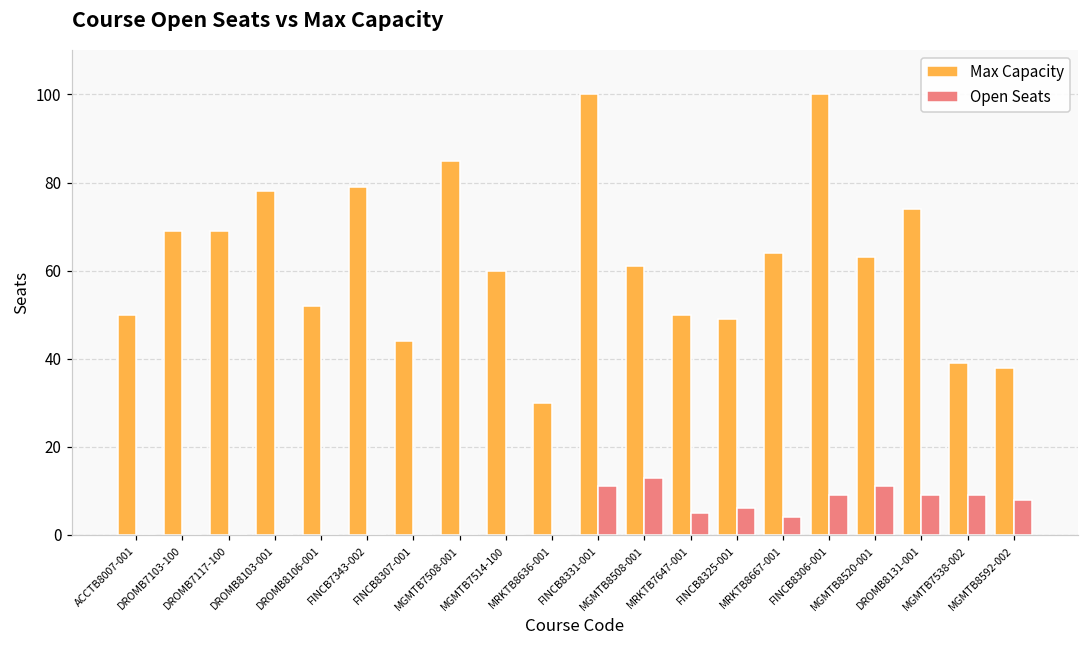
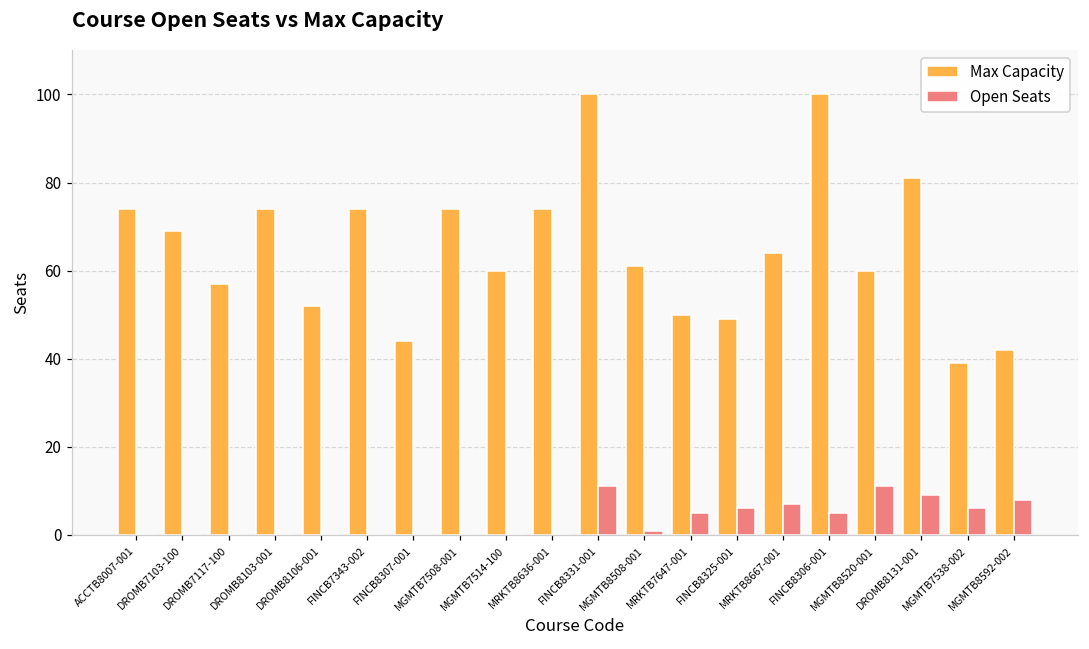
Max Capacity, ACCTB8007-001: 50 -> 74
Max Capacity, DROMB7117-100: 69 -> 57
Max Capacity, DROMB8103-001: 78 -> 74
Max Capacity, FINCB7343-002: 79 -> 74
Max Capacity, MGMTB7508-001: 85 -> 74
Max Capacity, MRKTB8636-001: 30 -> 74
Open Seats, MGMTB8508-001: 13 -> 1
Open Seats, MRKTB8667-001: 4 -> 7
Open Seats, FINCB8306-001: 9 -> 5
Max Capacity, MGMTB8520-001: 63 -> 60
Max Capacity, DROMB8131-001: 74 -> 81
Open Seats, MGMTB7538-002: 9 -> 6
Max Capacity, MGMTB8592-002: 38 -> 42
